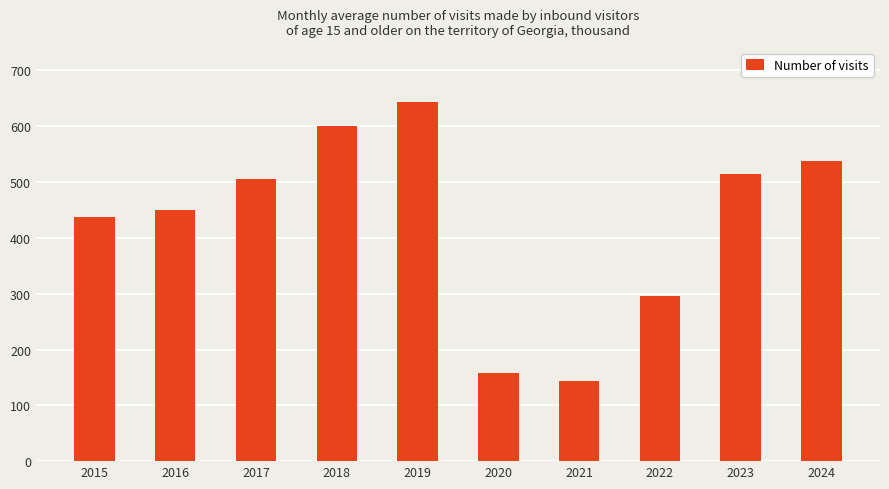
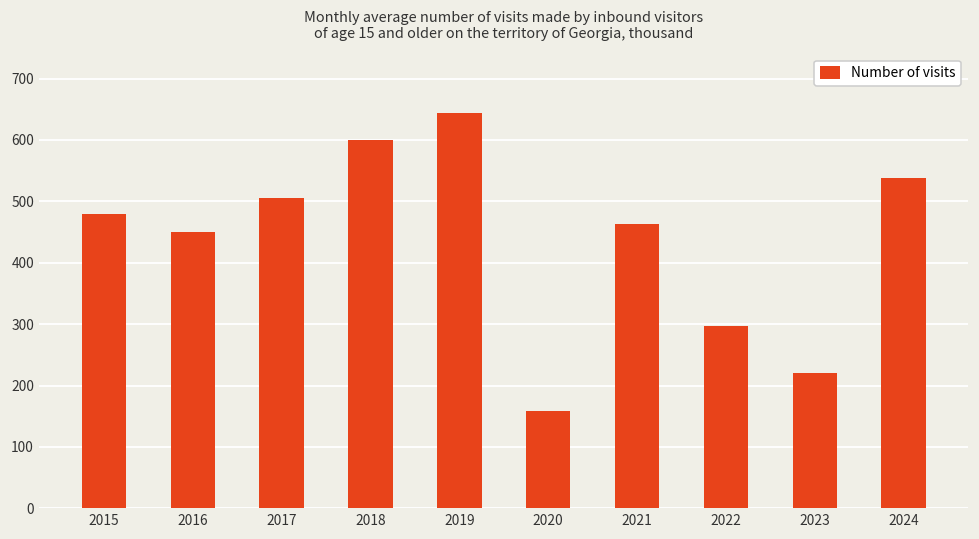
2015: 440 -> 480
2021: 140 -> 460
2023: 510 -> 220
